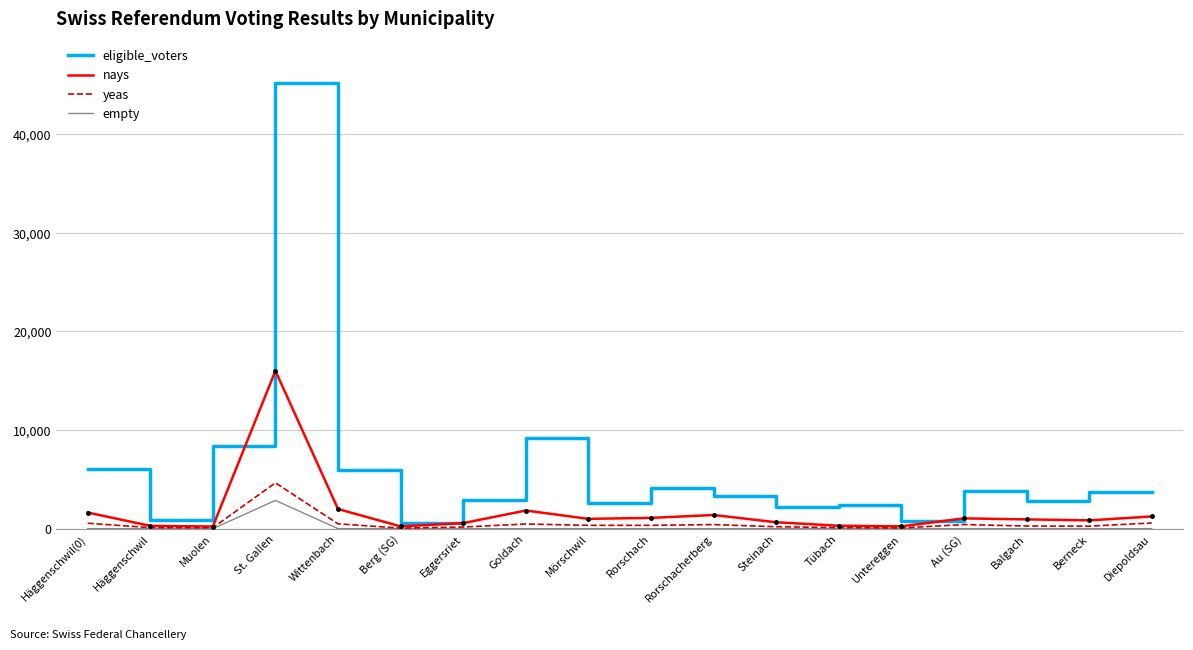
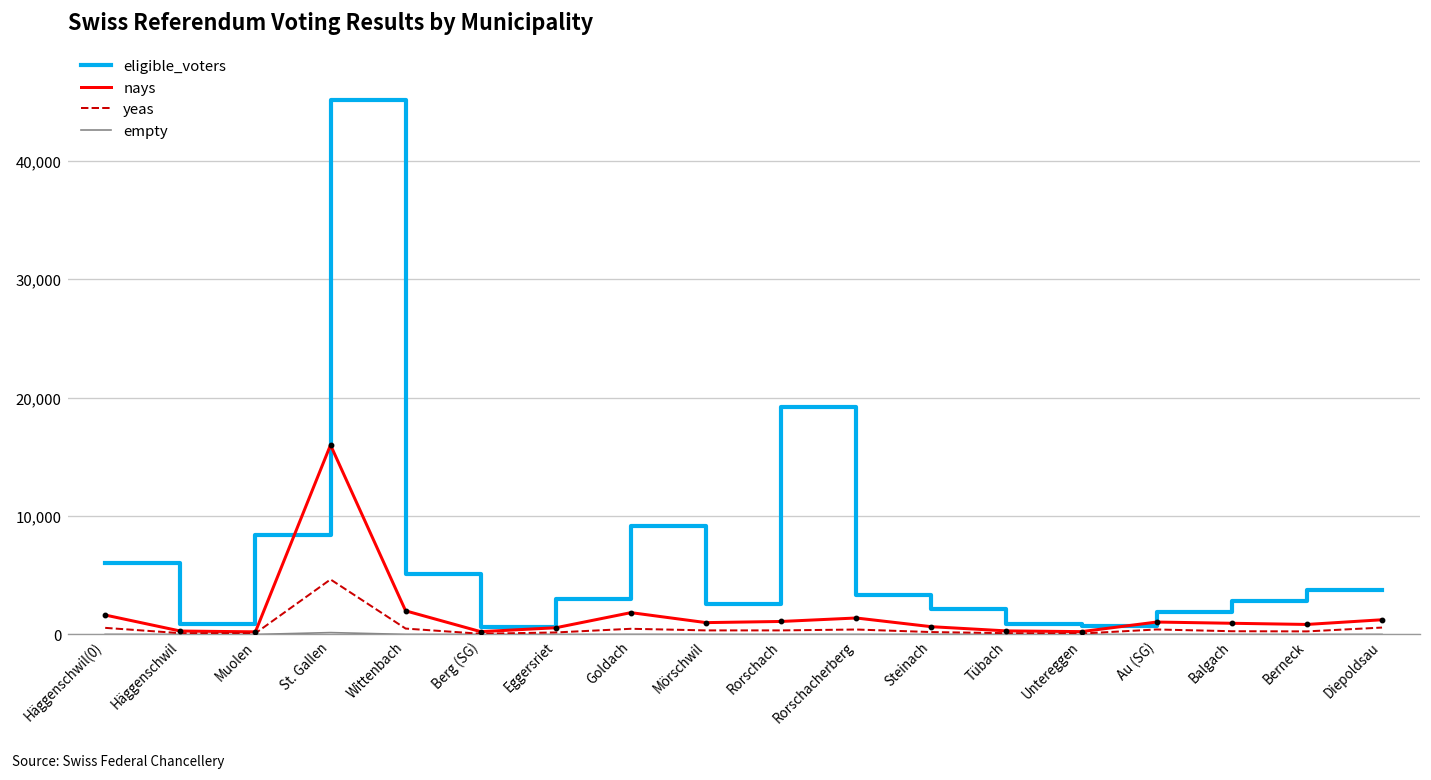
empty, St. Gallen: 3,000 -> 0
eligible_voters, Wittenbach: 6,000 -> 5,000
eligible_voters, Rorschach: 4,000 -> 19,000
eligible_voters, Tübach: 2,000 -> 1,000
eligible_voters, Au (SG): 4,000 -> 2,000
